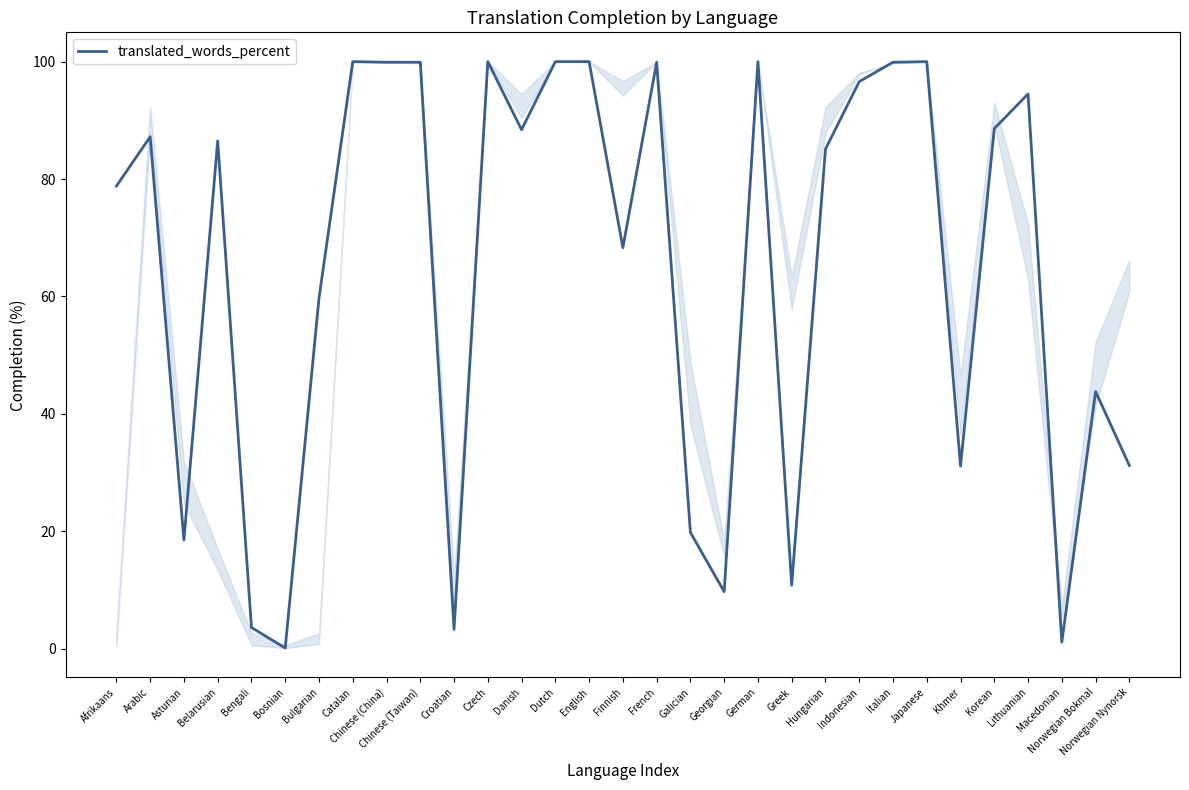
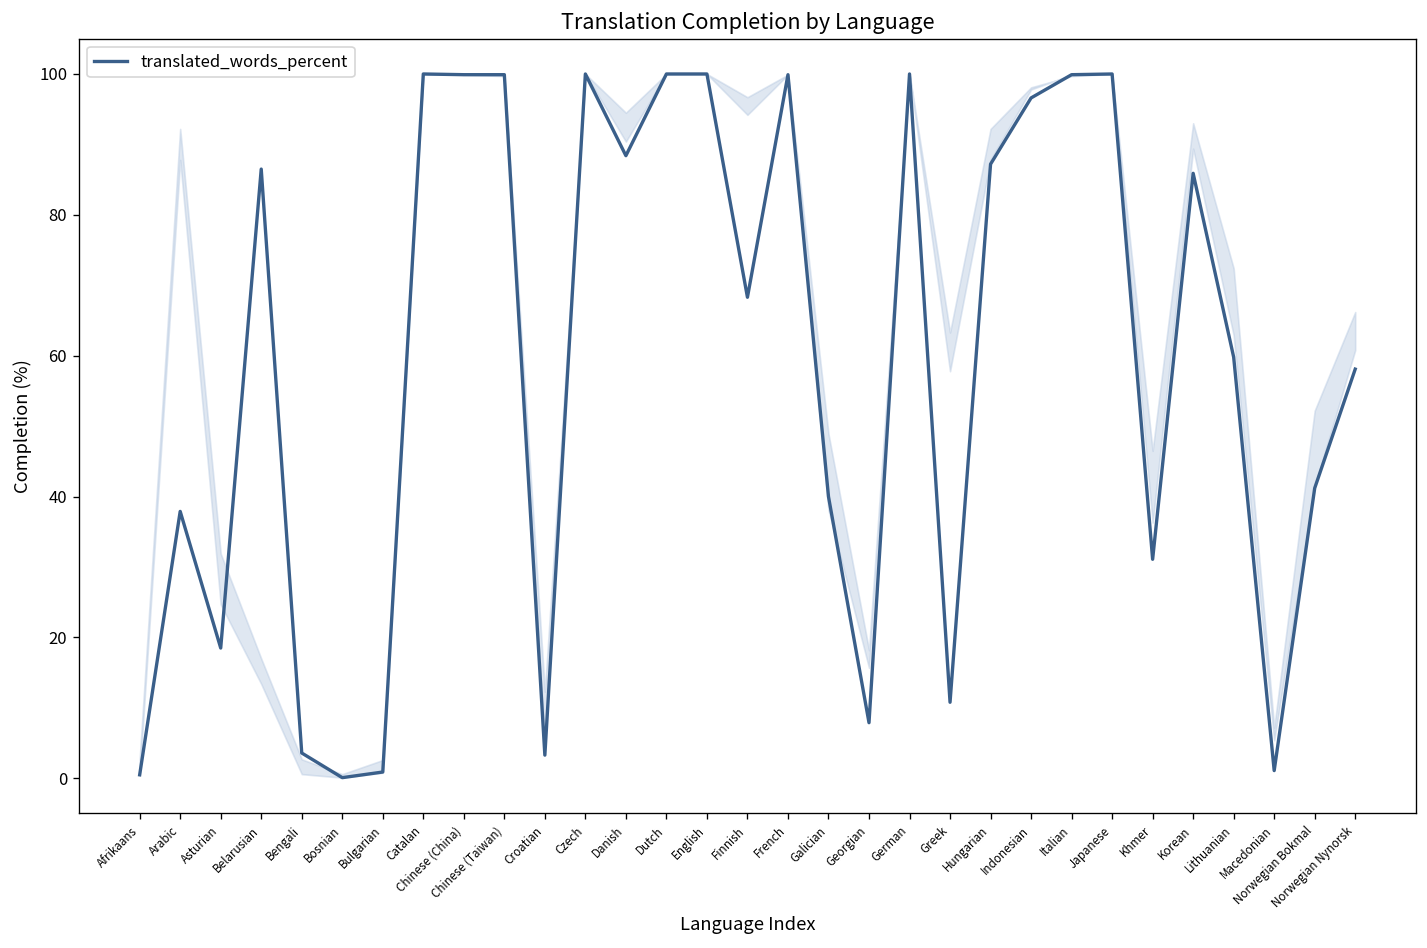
translated_words_percent, Afrikaans: 79 -> 1
translated_words_percent, Arabic: 87 -> 38
translated_words_percent, Bulgarian: 60 -> 1
translated_words_percent, Galician: 20 -> 40
translated_words_percent, Georgian: 10 -> 8
translated_words_percent, Hungarian: 85 -> 87
translated_words_percent, Korean: 89 -> 86
translated_words_percent, Lithuanian: 95 -> 60
translated_words_percent, Norwegian Bokmal: 44 -> 41
translated_words_percent, Norwegian Nynorsk: 31 -> 58
